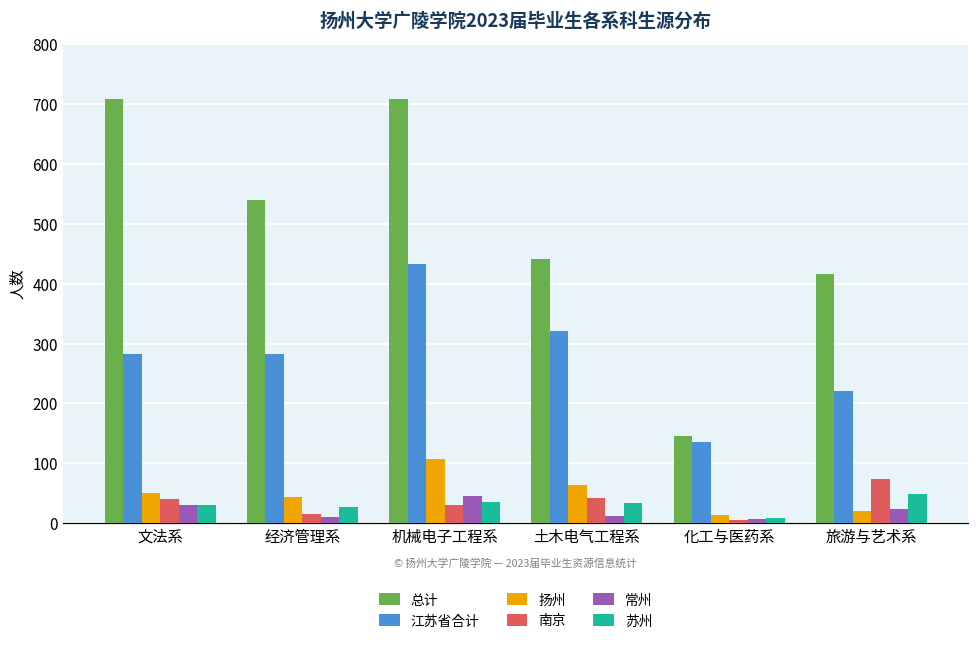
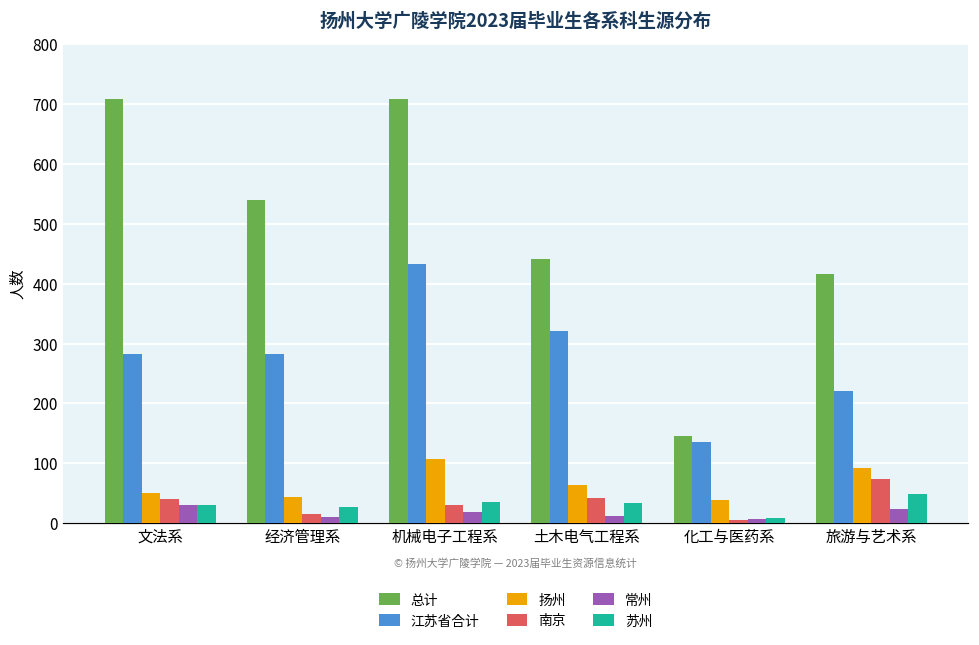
常州, 机械电子工程系: 50 -> 20
扬州, 化工与医药系: 10 -> 40
扬州, 旅游与艺术系: 20 -> 90
